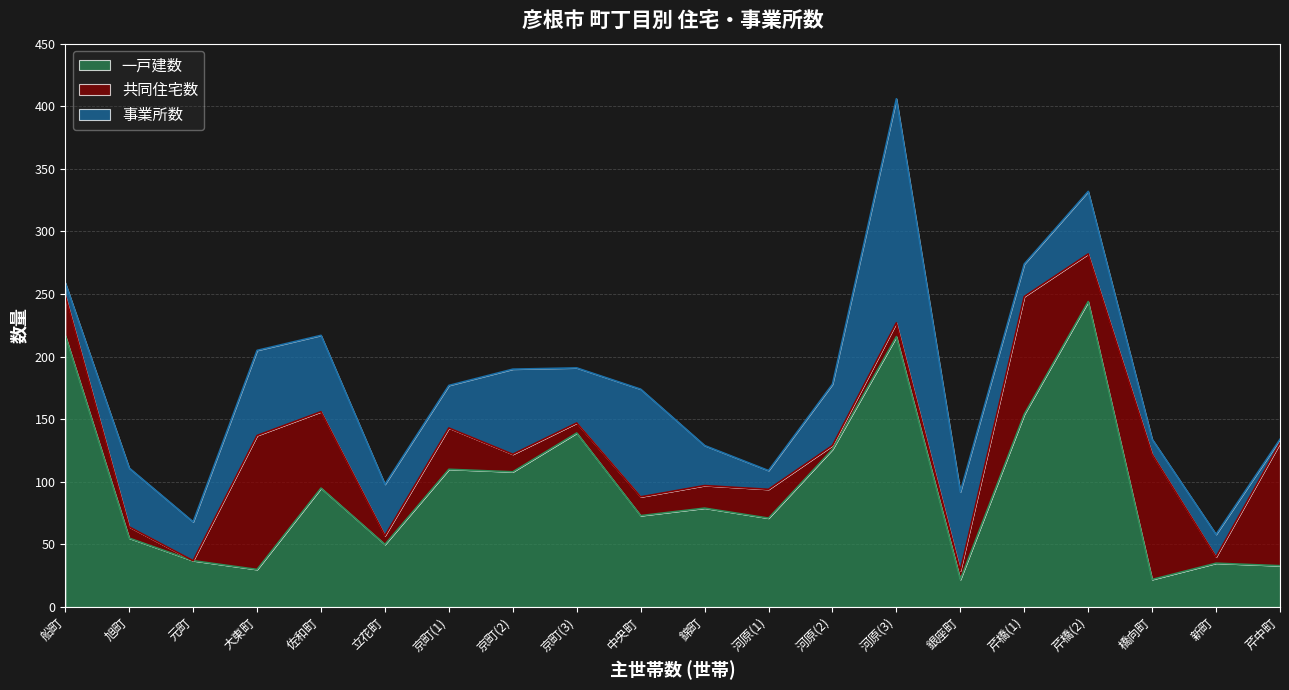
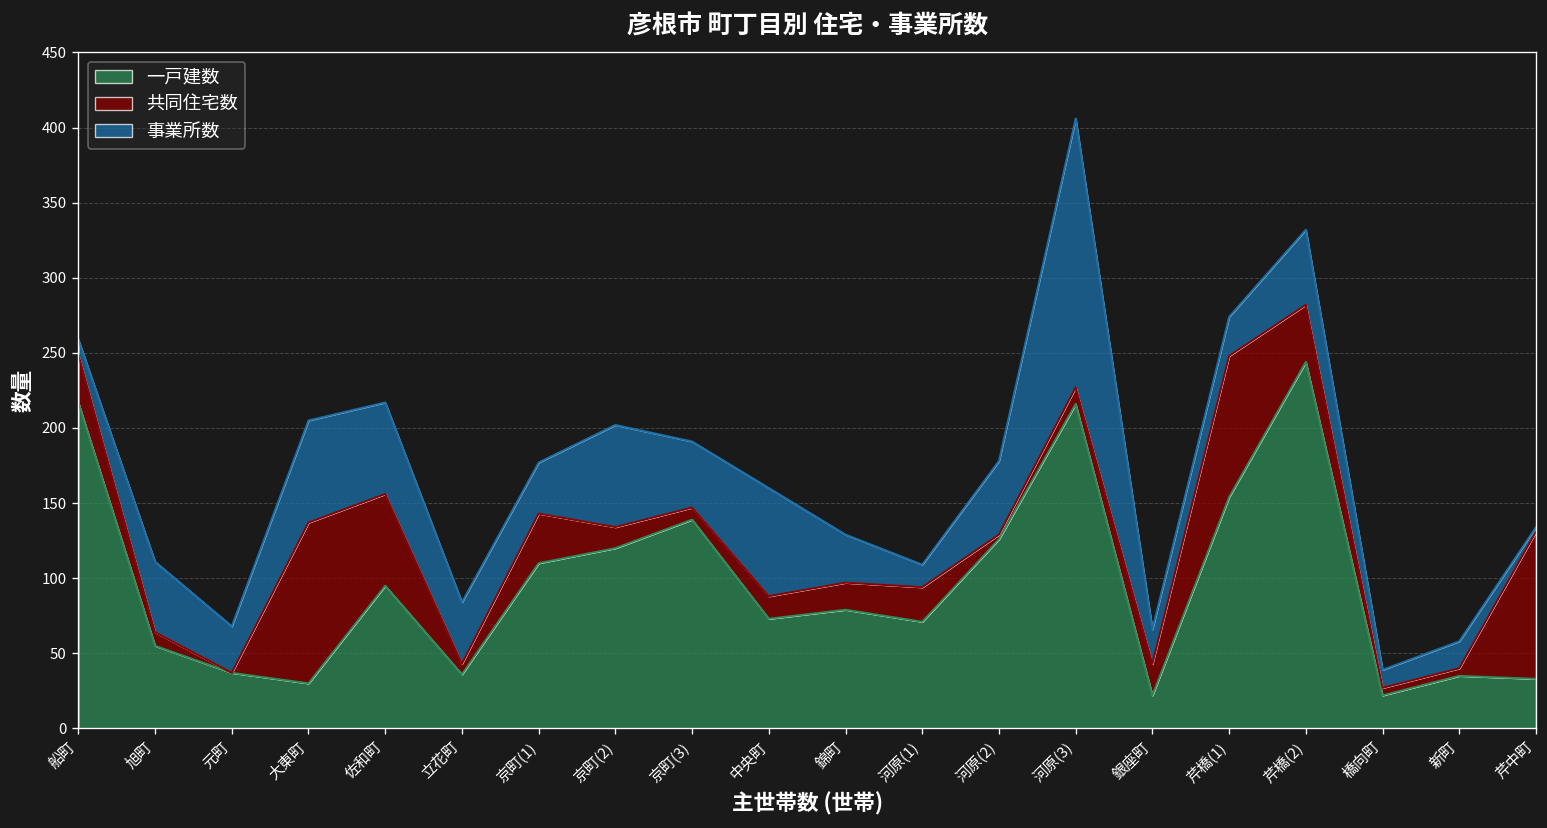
一戸建数, 立花町: 50 -> 36
一戸建数, 京町(2): 108 -> 120
事業所数, 中央町: 86 -> 72
共同住宅数, 銀座町: 7 -> 21
事業所数, 銀座町: 63 -> 23
共同住宅数, 橋向町: 100 -> 5
